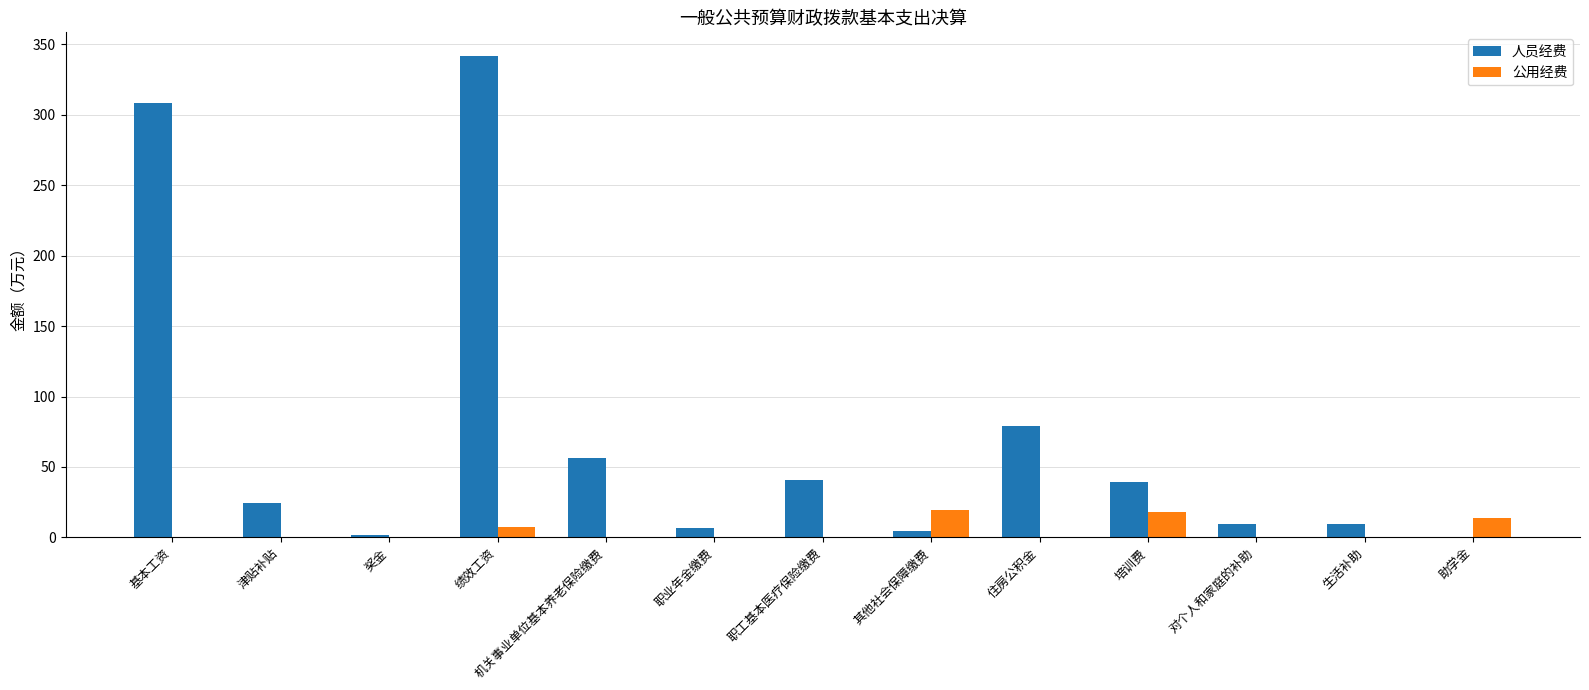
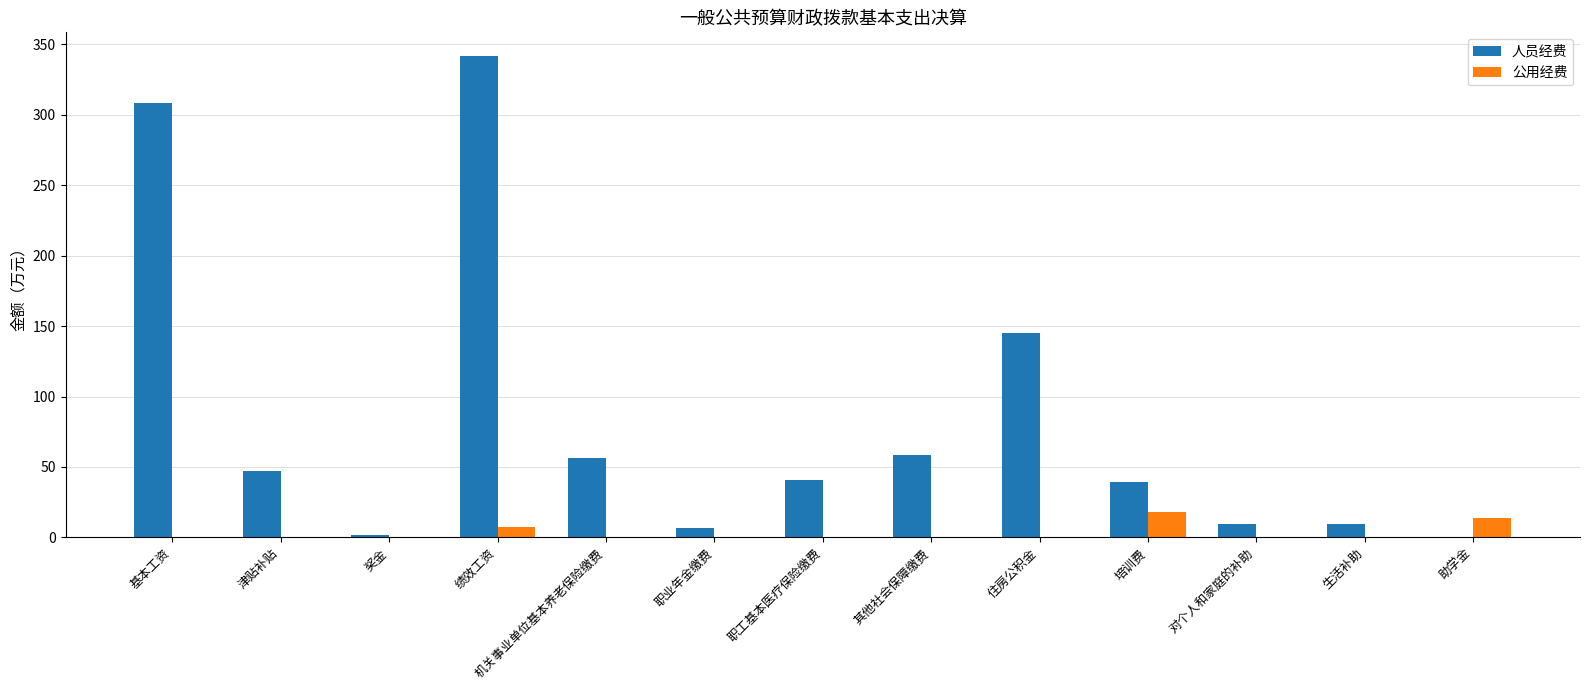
人员经费, 津贴补贴: 25 -> 47
人员经费, 其他社会保障缴费: 5 -> 58
公用经费, 其他社会保障缴费: 20 -> 0
人员经费, 住房公积金: 79 -> 145
